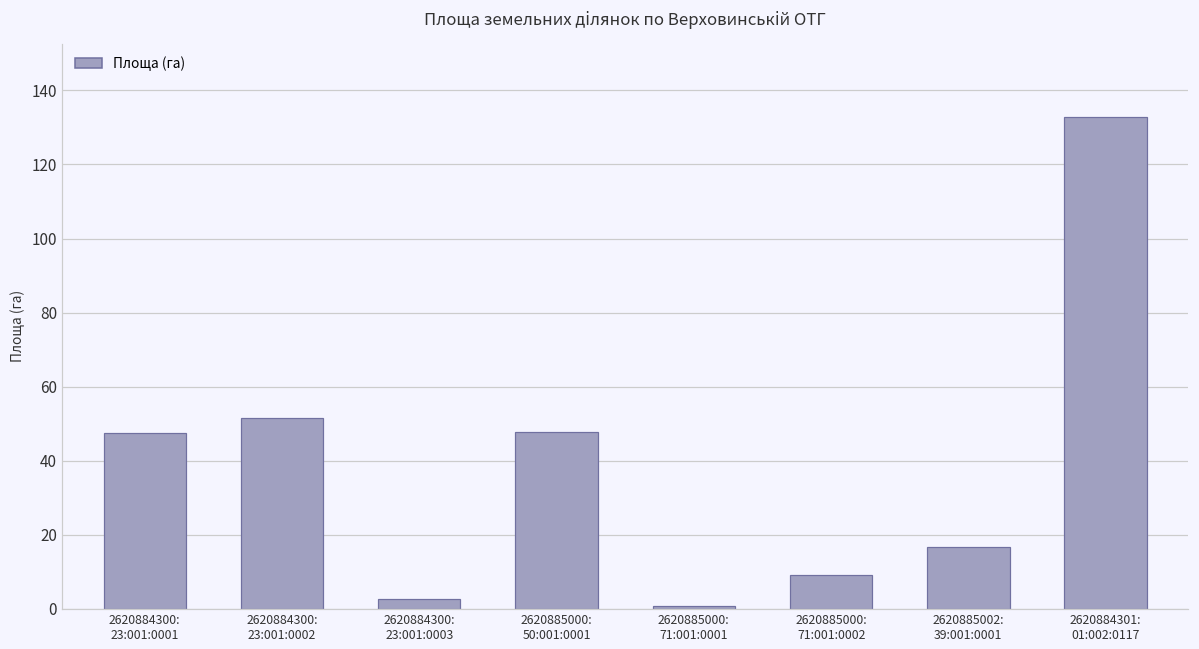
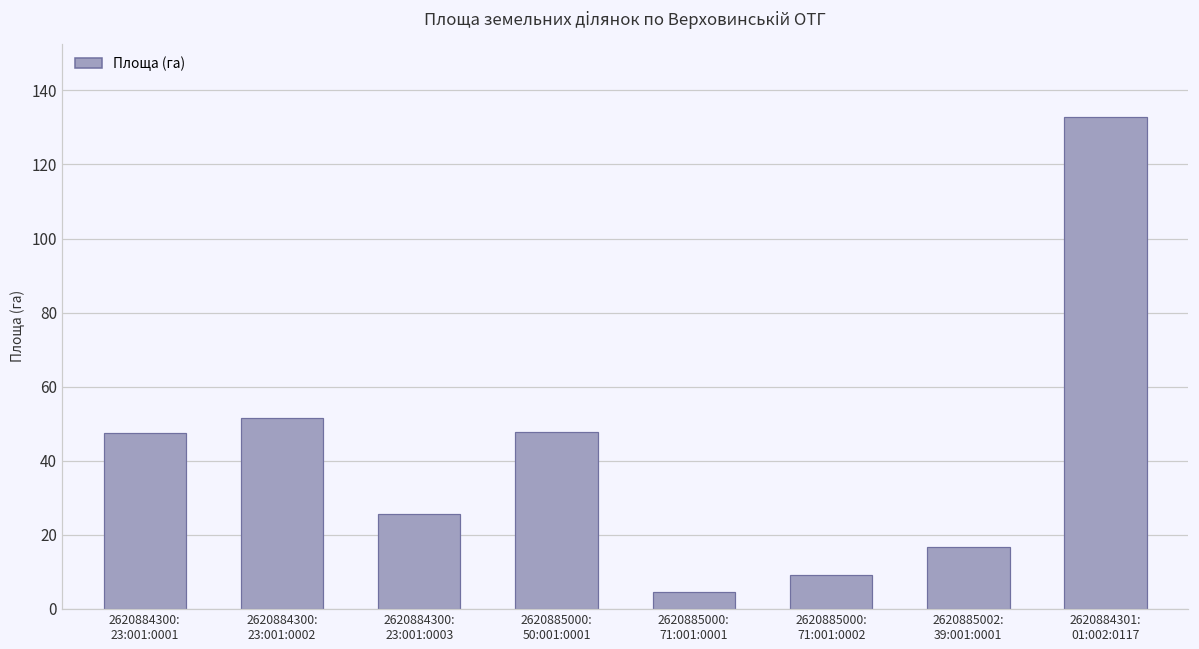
2620884300: 23:001:0003: 3 -> 26
2620885000: 71:001:0001: 1 -> 5
